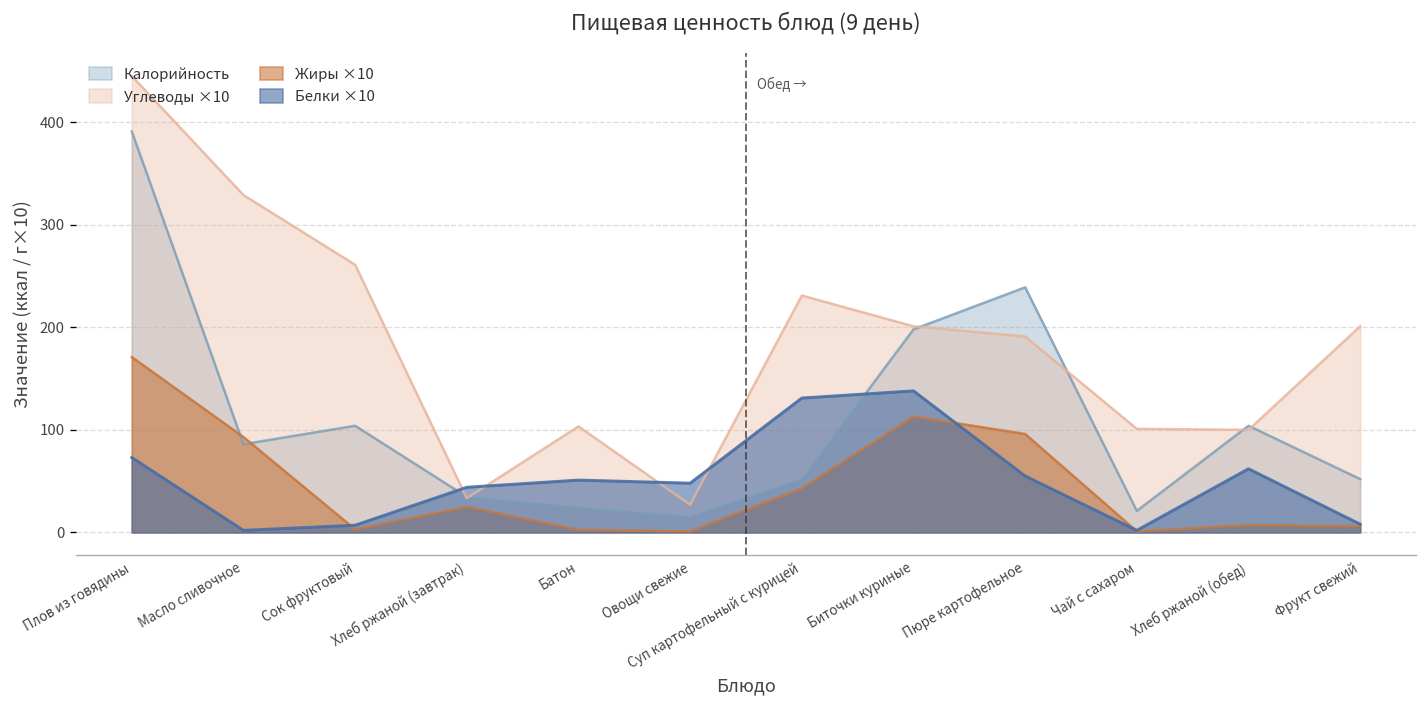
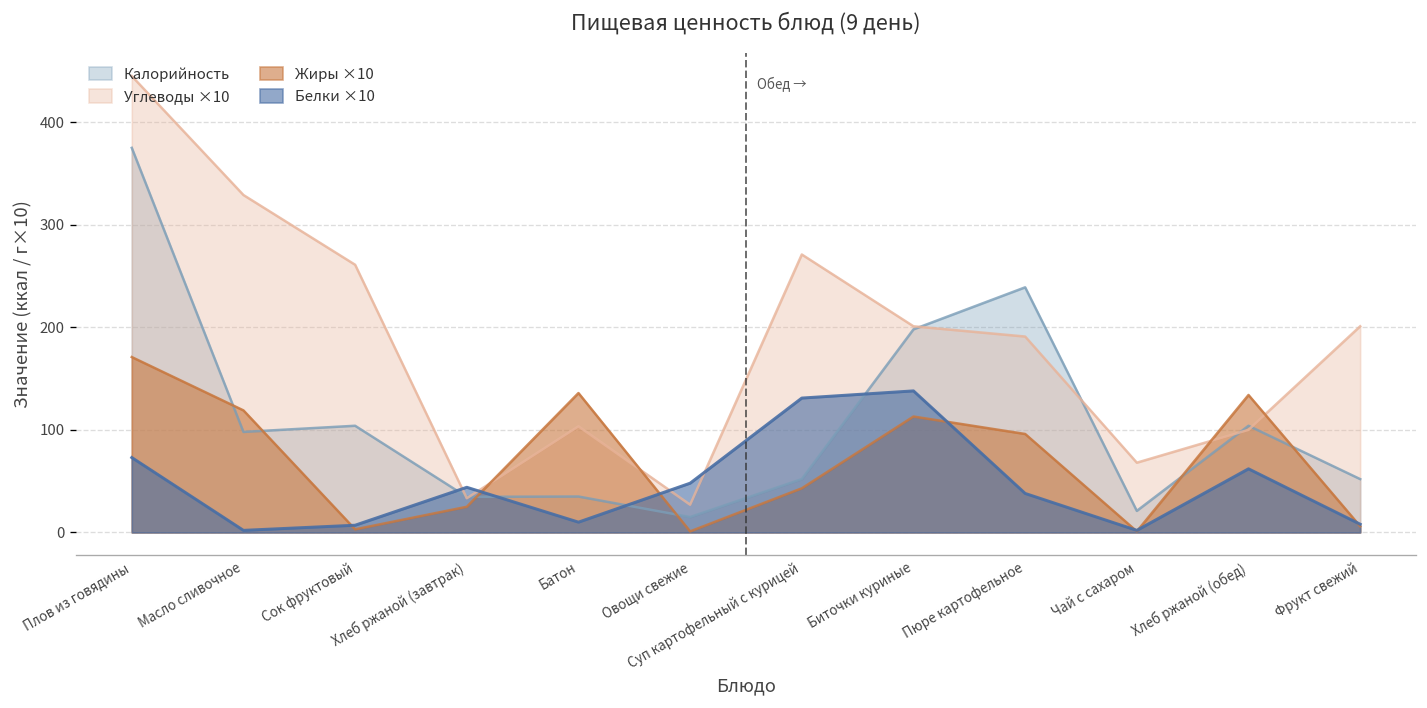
Калорийность, Плов из говядины: 390 -> 380
Калорийность, Масло сливочное: 90 -> 100
Жиры ×10, Масло сливочное: 90 -> 120
Калорийность, Батон: 20 -> 40
Жиры ×10, Батон: 0 -> 140
Белки ×10, Батон: 50 -> 10
Углеводы ×10, Суп картофельный с курицей: 230 -> 270
Белки ×10, Пюре картофельное: 60 -> 40
Углеводы ×10, Чай с сахаром: 100 -> 70
Жиры ×10, Хлеб ржаной (обед): 10 -> 130
